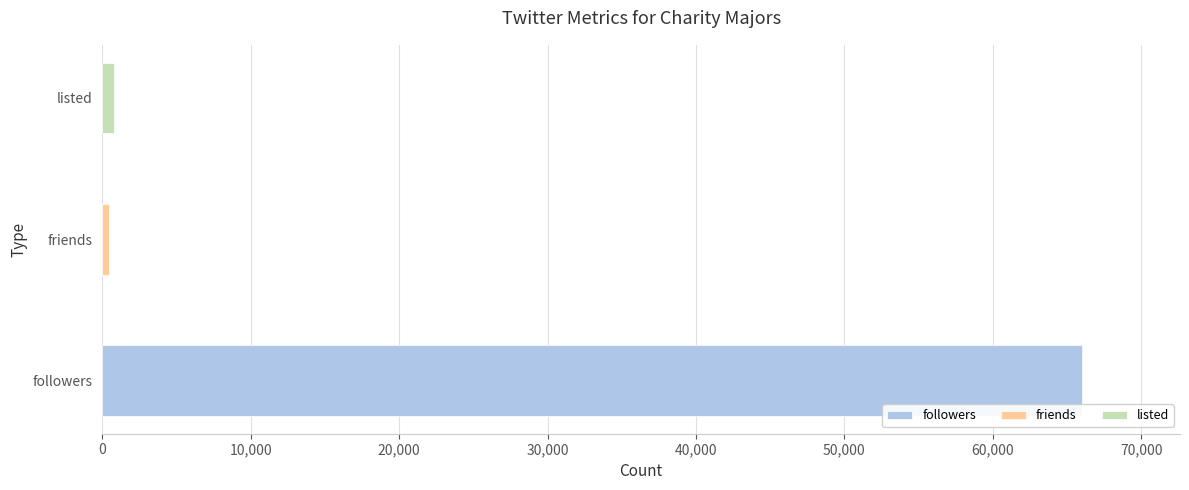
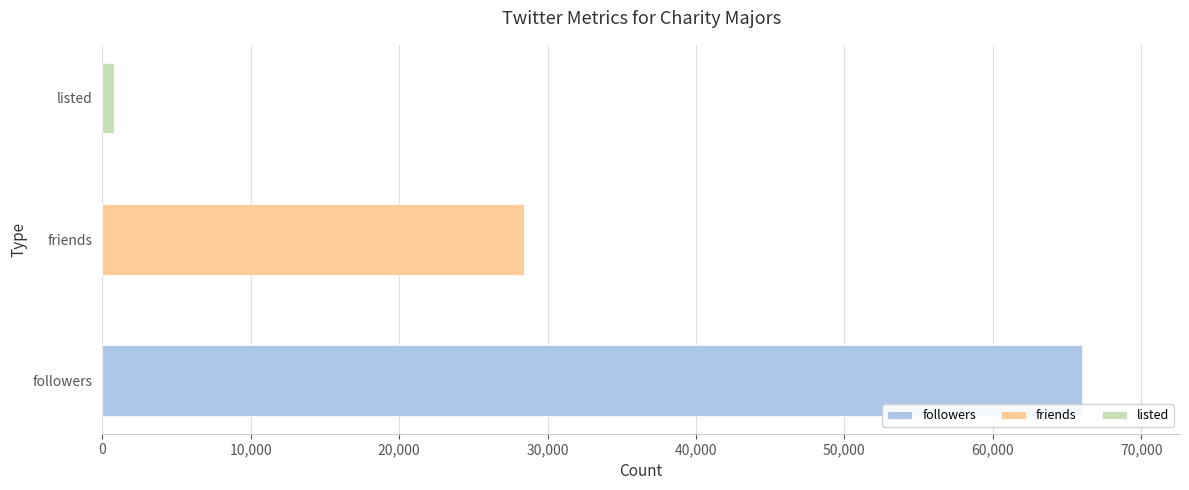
friends: 500 -> 28,400
